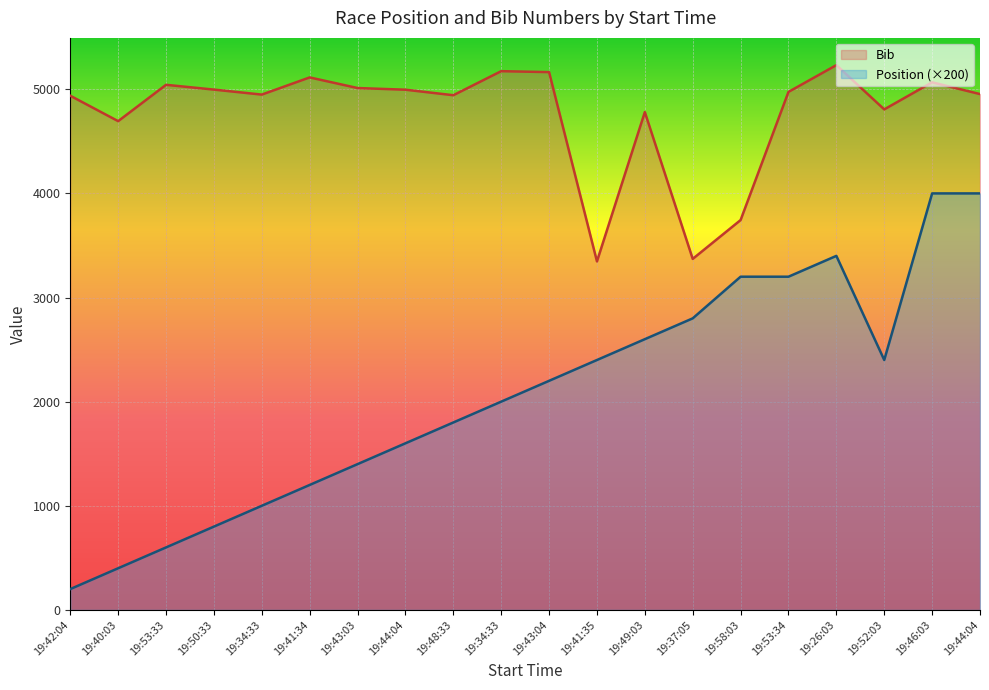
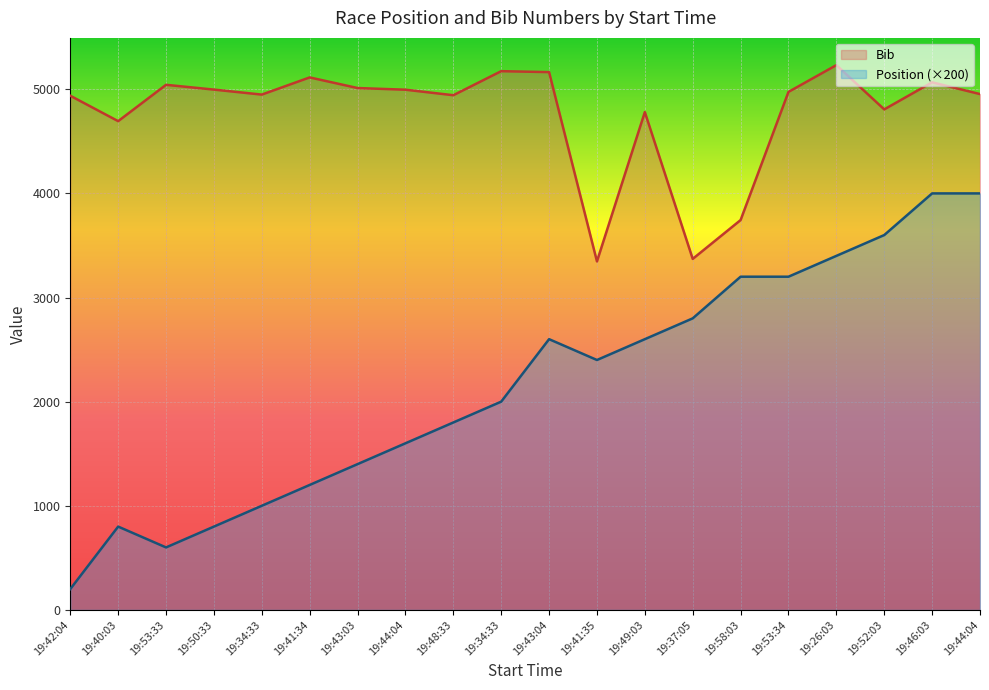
Position (×200), 19:40:03: 400 -> 800
Position (×200), 19:43:04: 2200 -> 2600
Position (×200), 19:52:03: 2400 -> 3600
